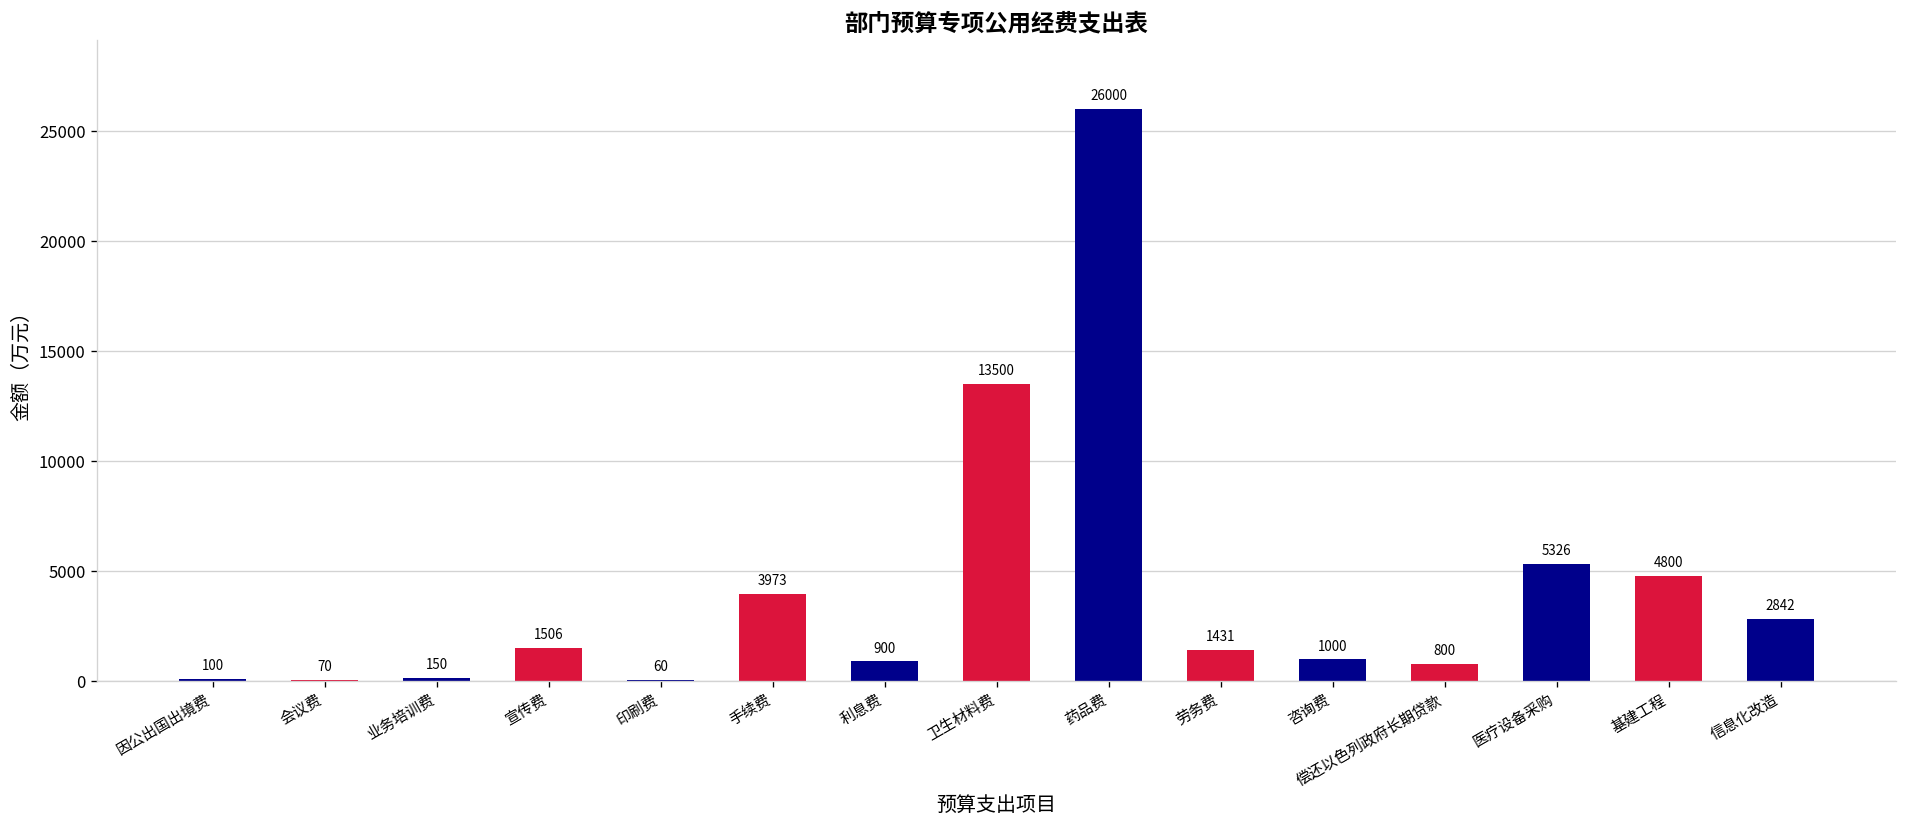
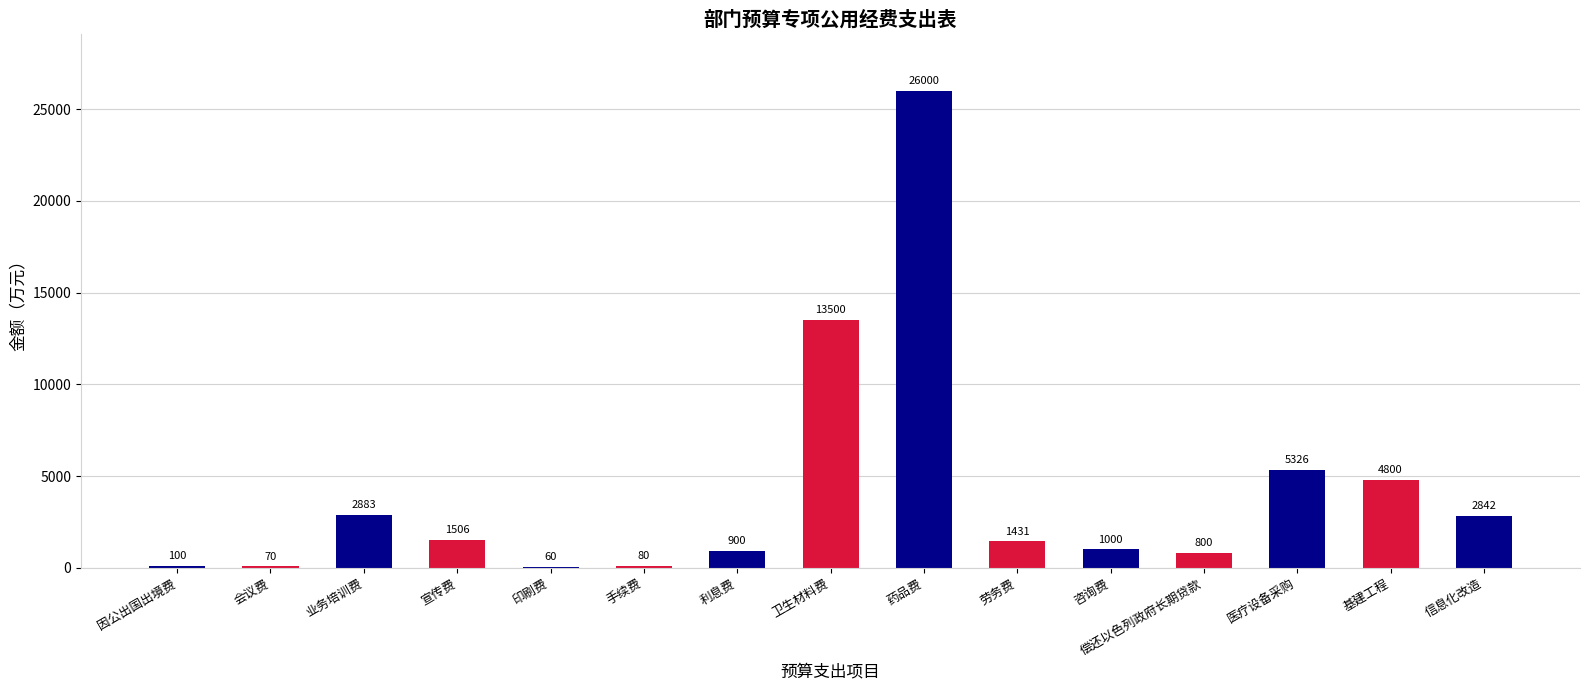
业务培训费: 150 -> 2883
手续费: 3973 -> 80
